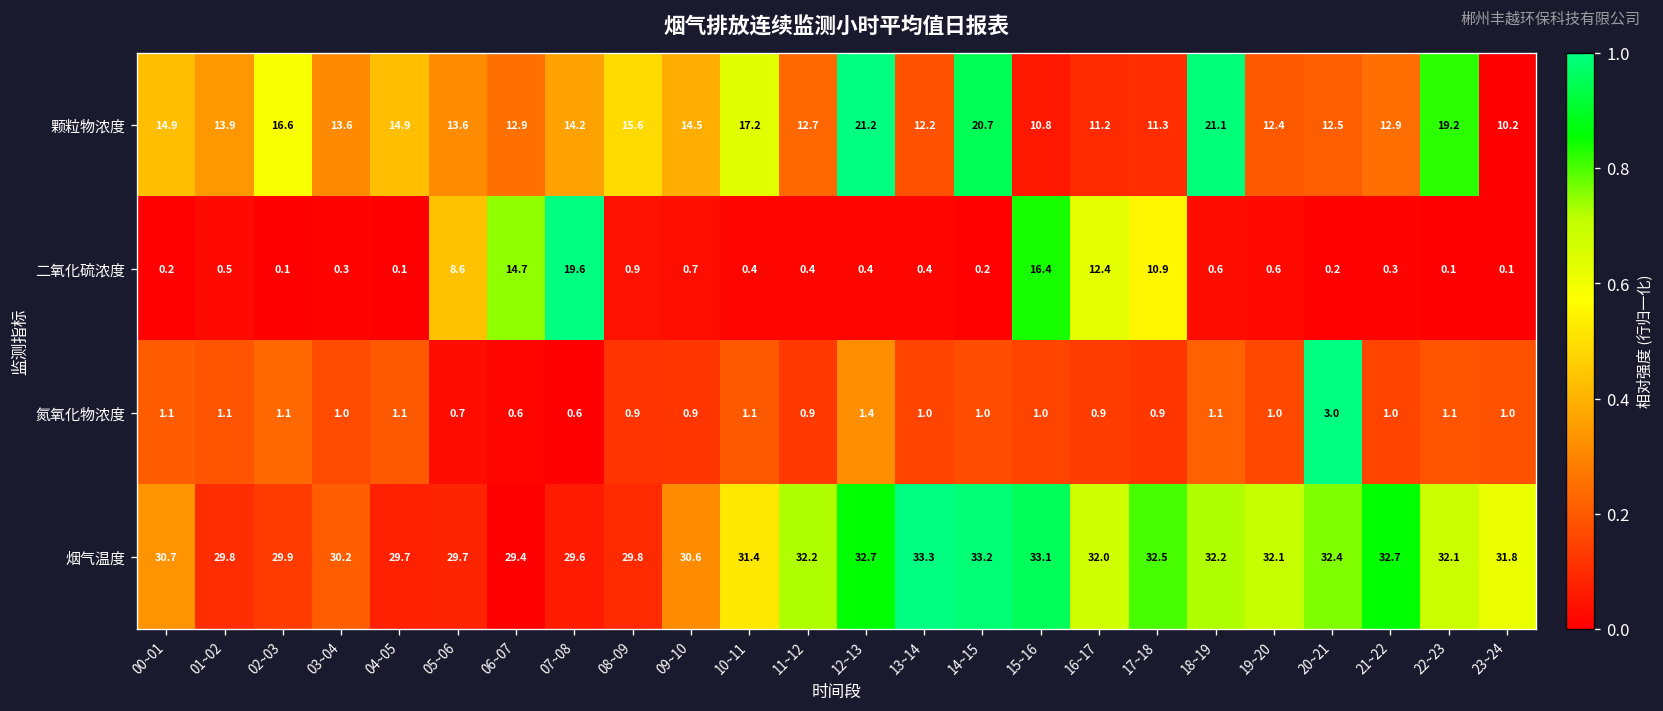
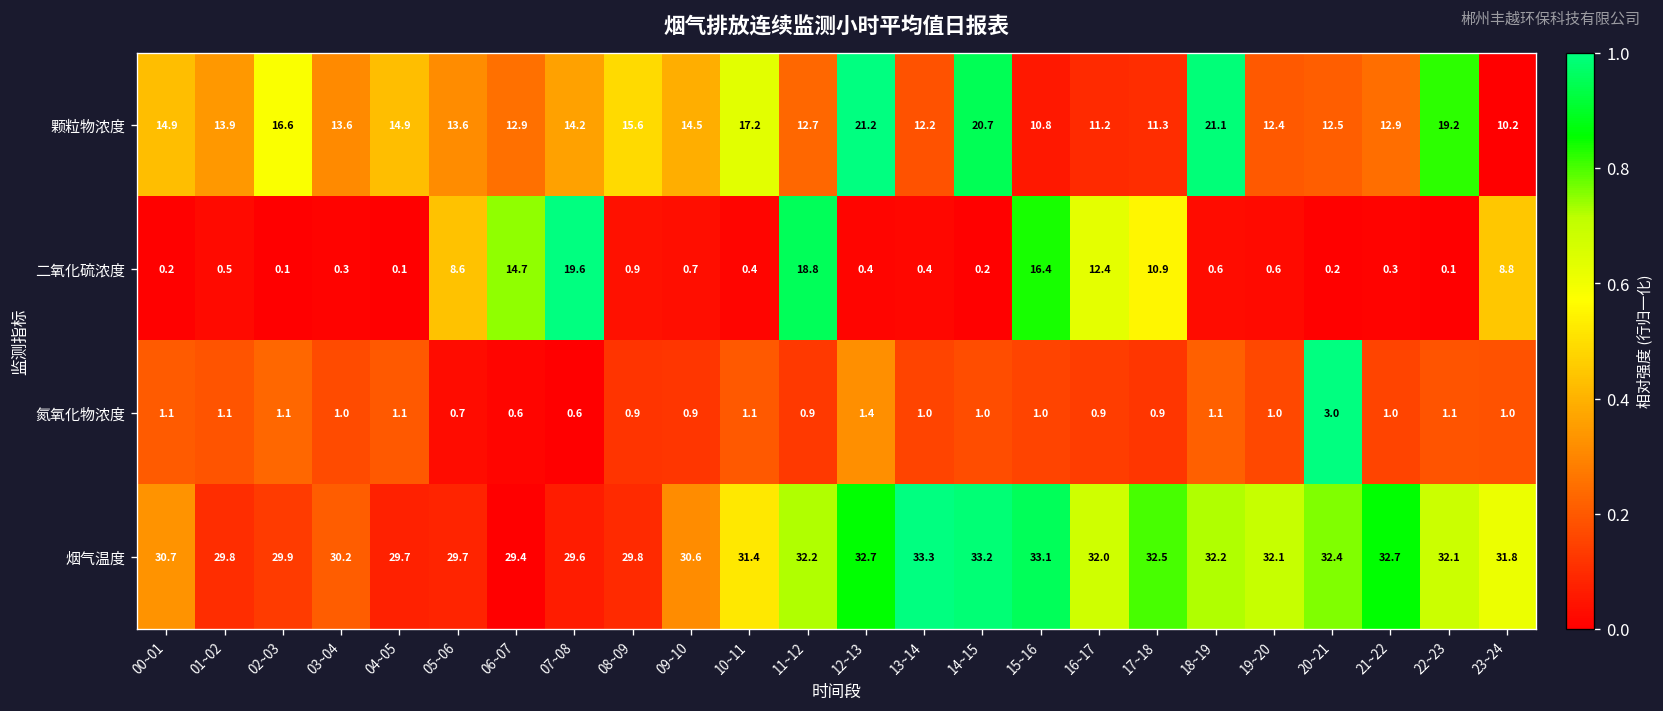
二氧化硫浓度, 11~12: 0.4 -> 18.8
二氧化硫浓度, 23~24: 0.1 -> 8.8
